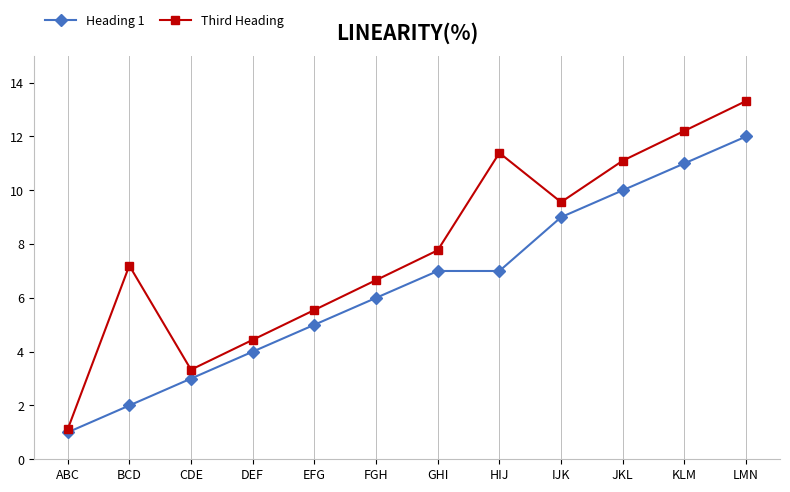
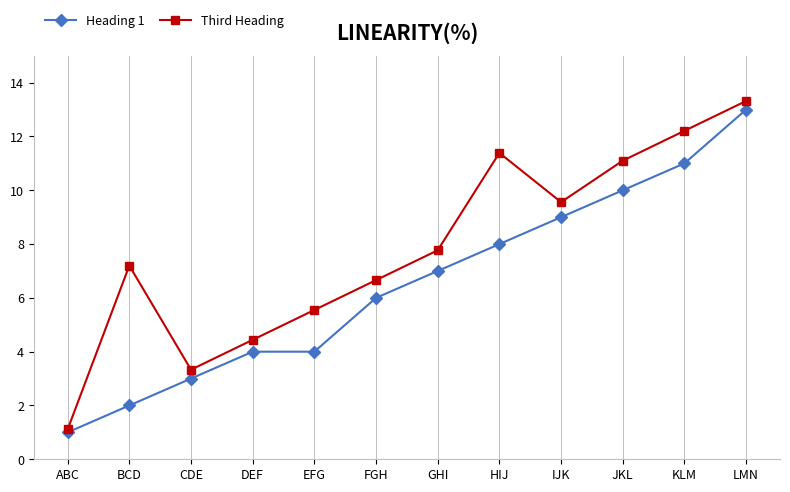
Heading 1, EFG: 5 -> 4
Heading 1, HIJ: 7 -> 8
Heading 1, LMN: 12 -> 13
